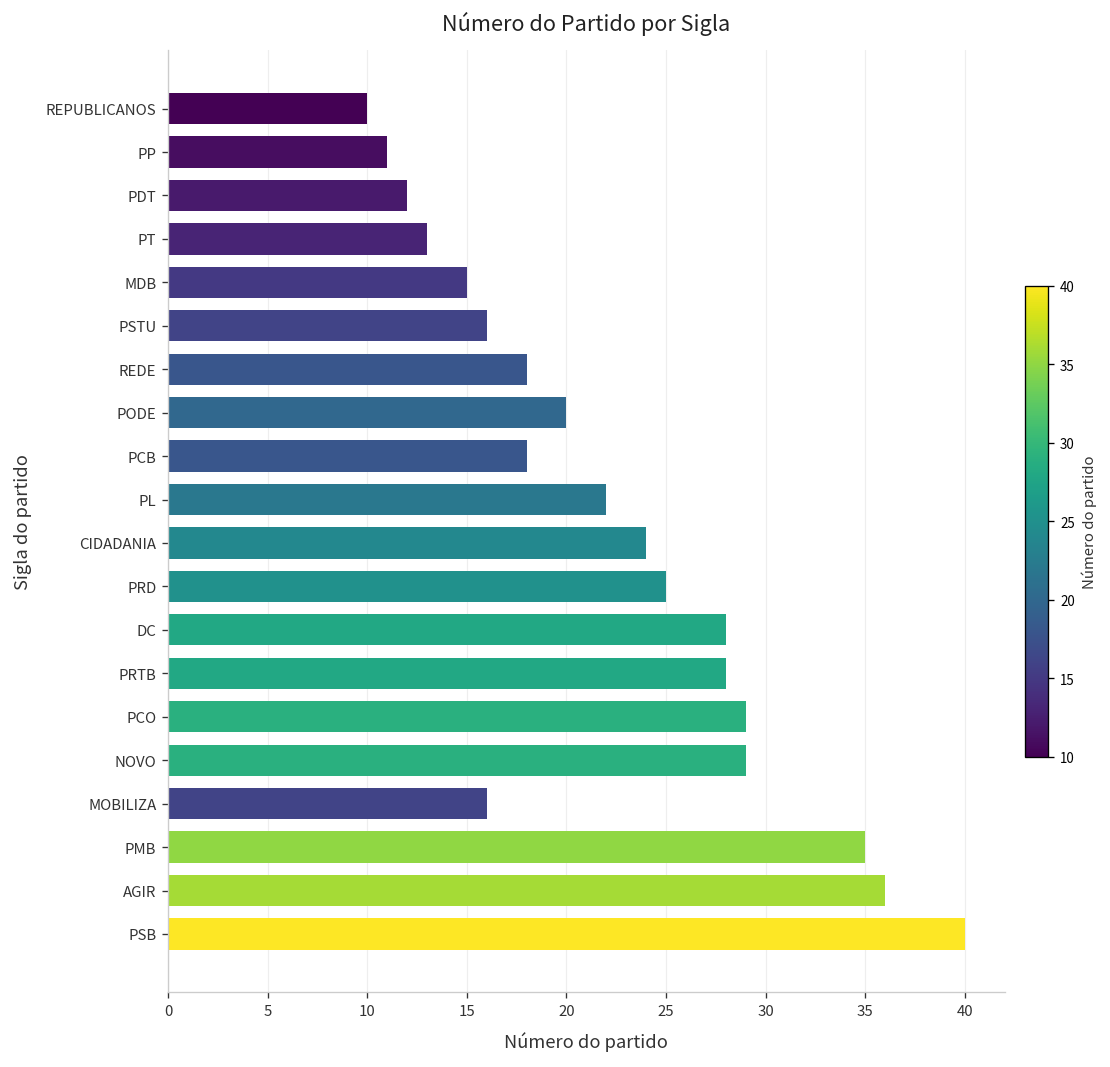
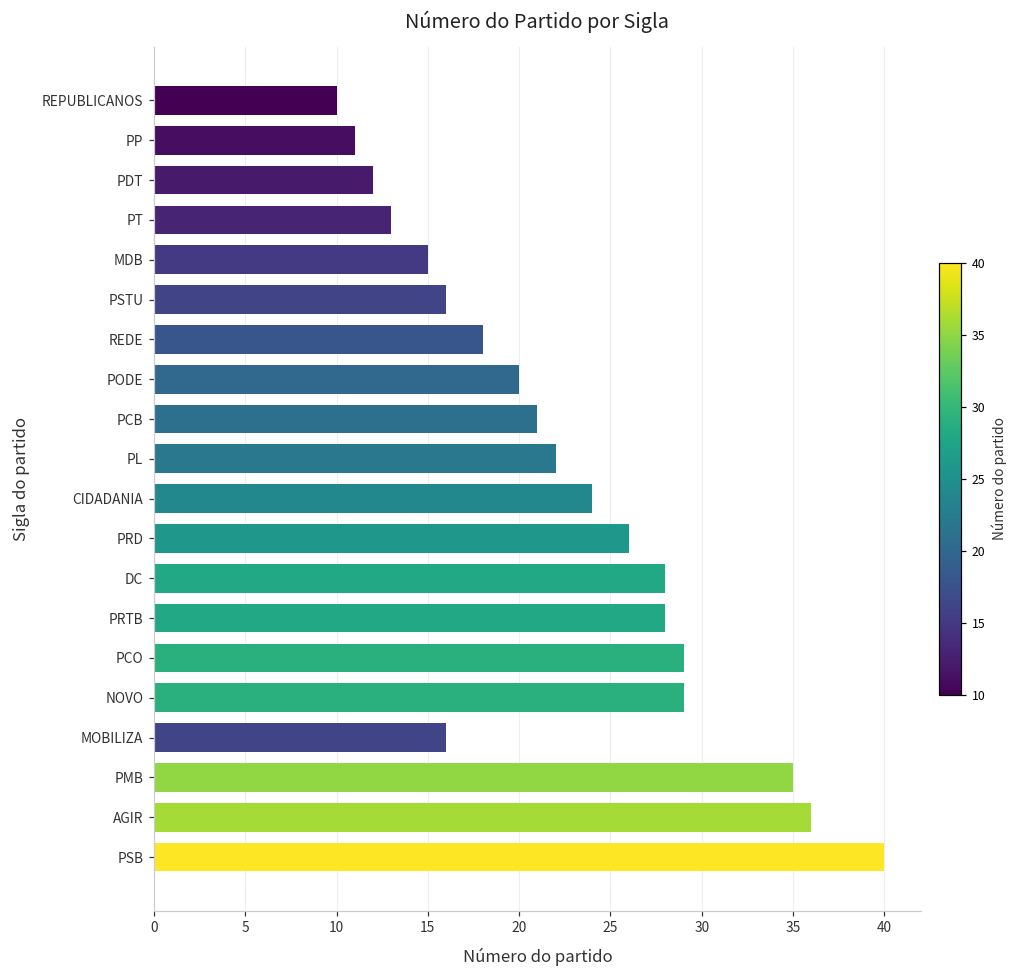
PCB: 18 -> 21
PRD: 25 -> 26
